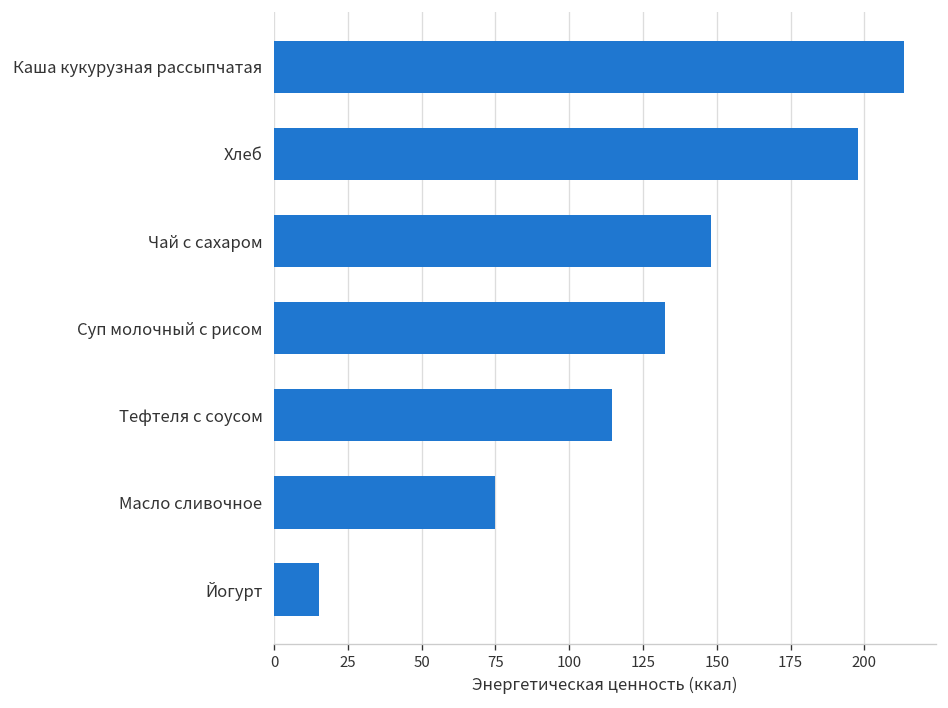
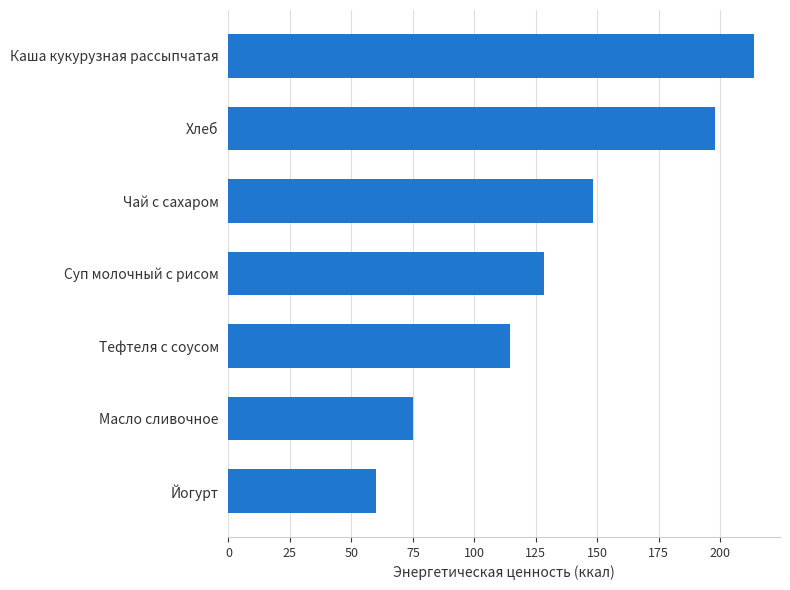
Суп молочный с рисом: 132 -> 128
Йогурт: 15 -> 60
